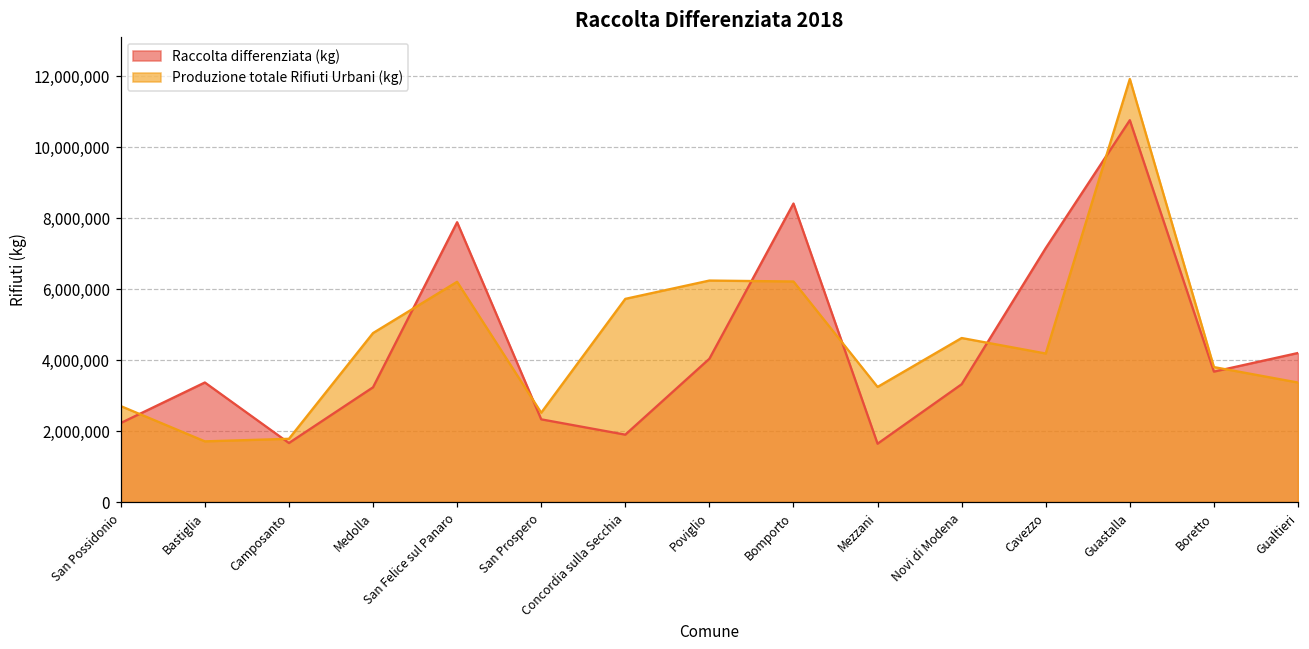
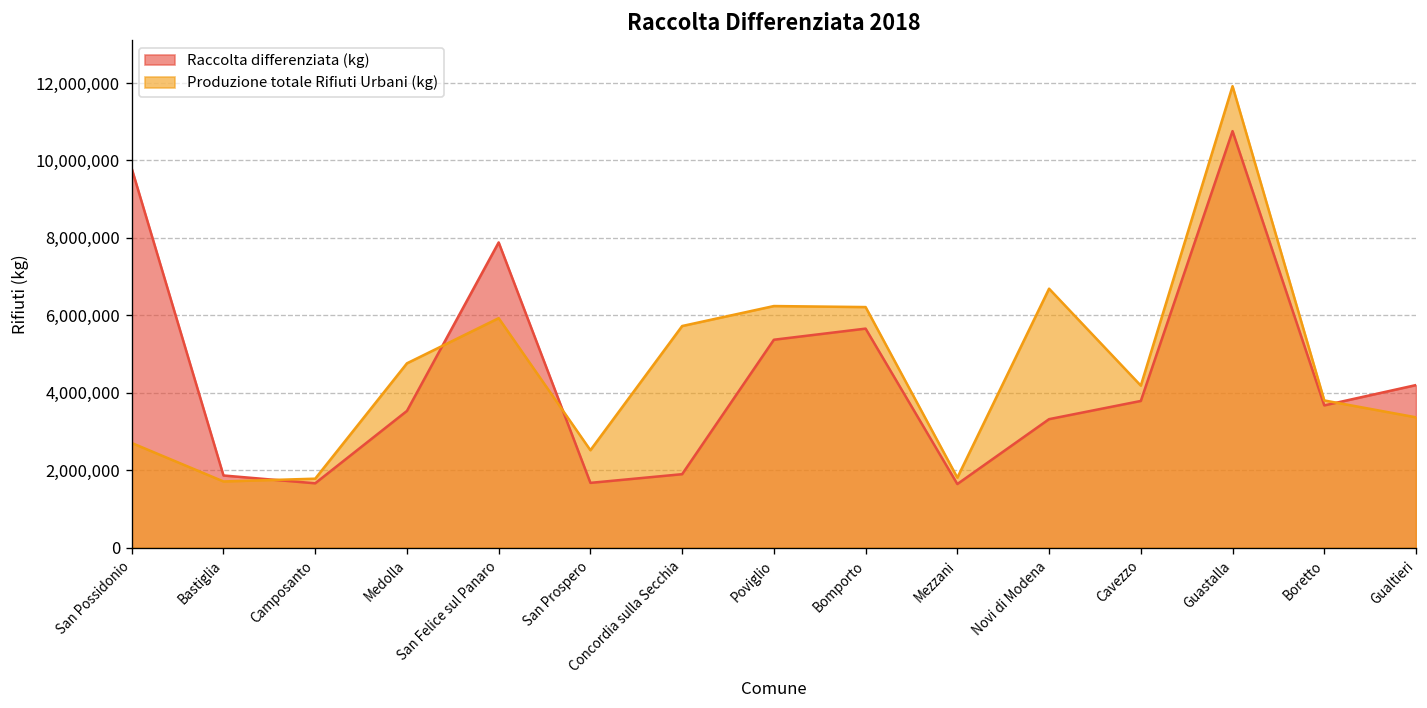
Raccolta differenziata (kg), San Possidonio: 2,200,000 -> 9,800,000
Raccolta differenziata (kg), Bastiglia: 3,400,000 -> 1,900,000
Raccolta differenziata (kg), Medolla: 3,200,000 -> 3,500,000
Produzione totale Rifiuti Urbani (kg), San Felice sul Panaro: 6,200,000 -> 5,900,000
Raccolta differenziata (kg), San Prospero: 2,300,000 -> 1,700,000
Raccolta differenziata (kg), Poviglio: 4,000,000 -> 5,400,000
Raccolta differenziata (kg), Bomporto: 8,400,000 -> 5,700,000
Produzione totale Rifiuti Urbani (kg), Mezzani: 3,200,000 -> 1,800,000
Produzione totale Rifiuti Urbani (kg), Novi di Modena: 4,600,000 -> 6,700,000
Raccolta differenziata (kg), Cavezzo: 7,200,000 -> 3,800,000
